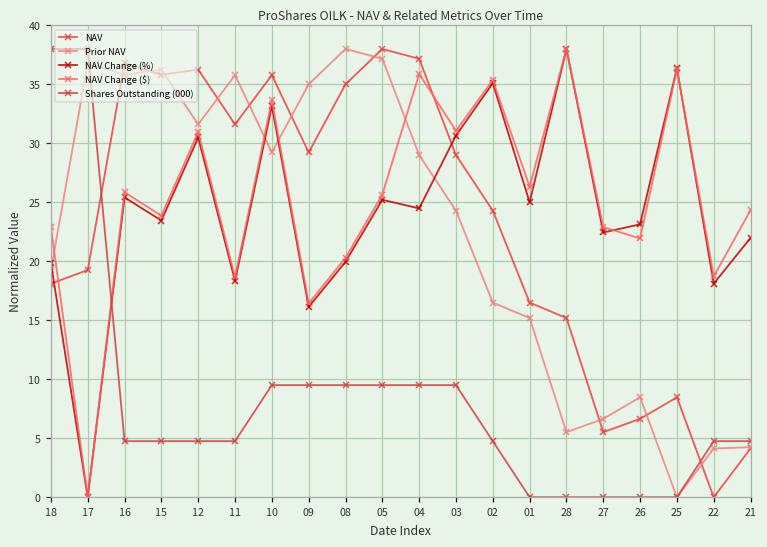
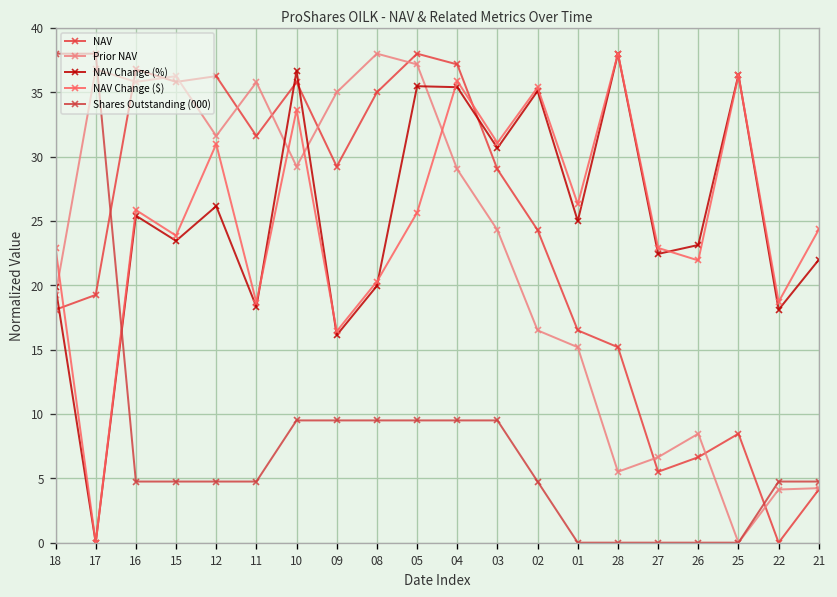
NAV Change (%), 12: 30.5 -> 26.2
NAV Change (%), 10: 33.2 -> 36.7
NAV Change (%), 05: 25.2 -> 35.5
NAV Change (%), 04: 24.5 -> 35.4
